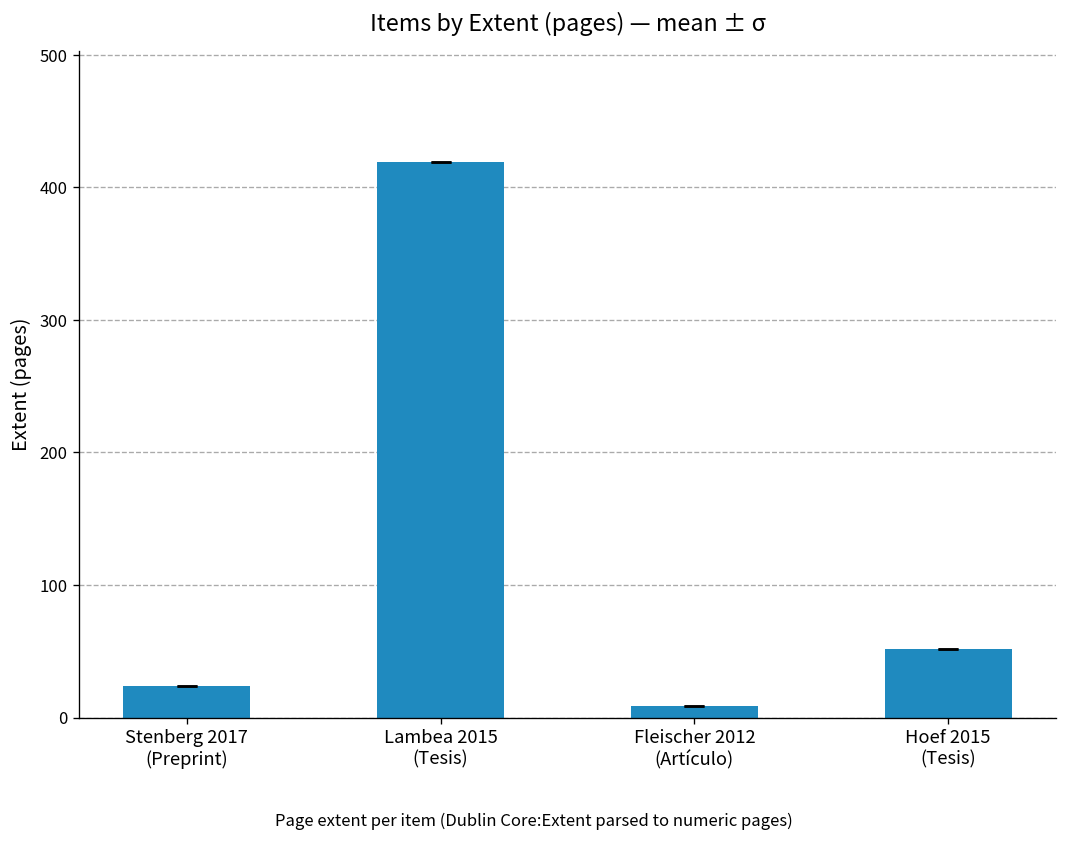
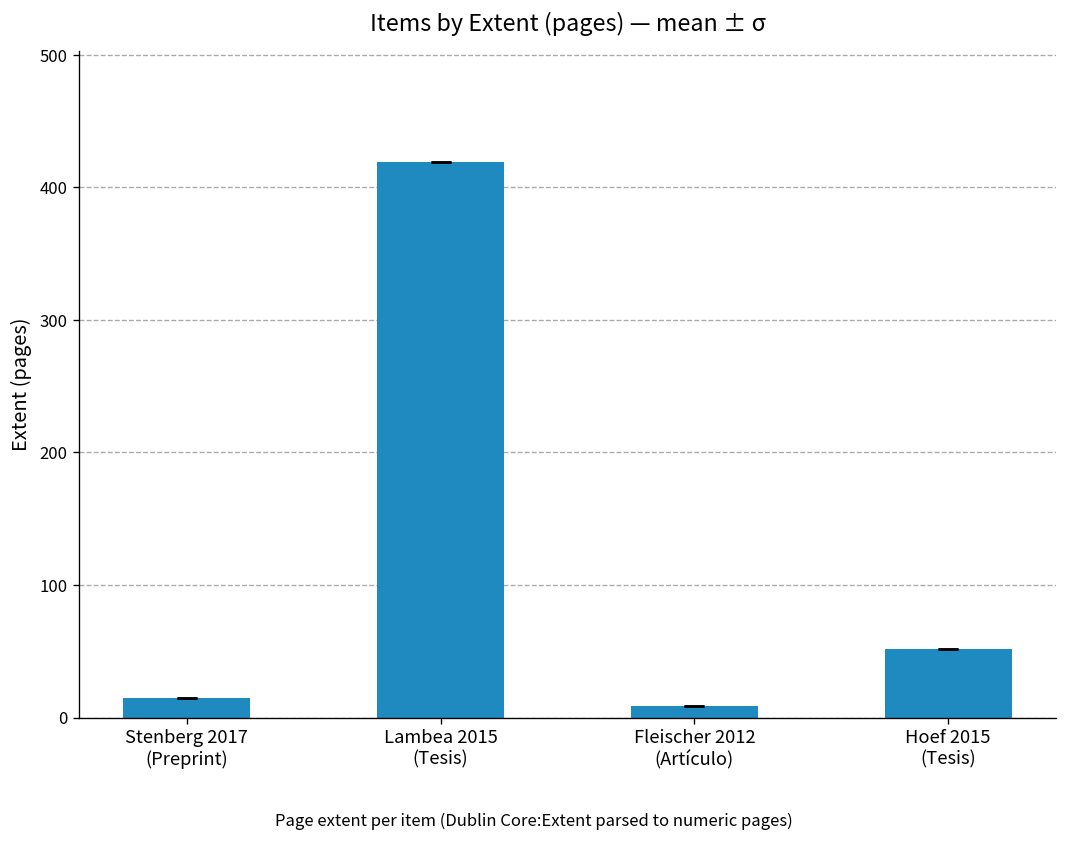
Stenberg 2017 (Preprint): 24 -> 15
